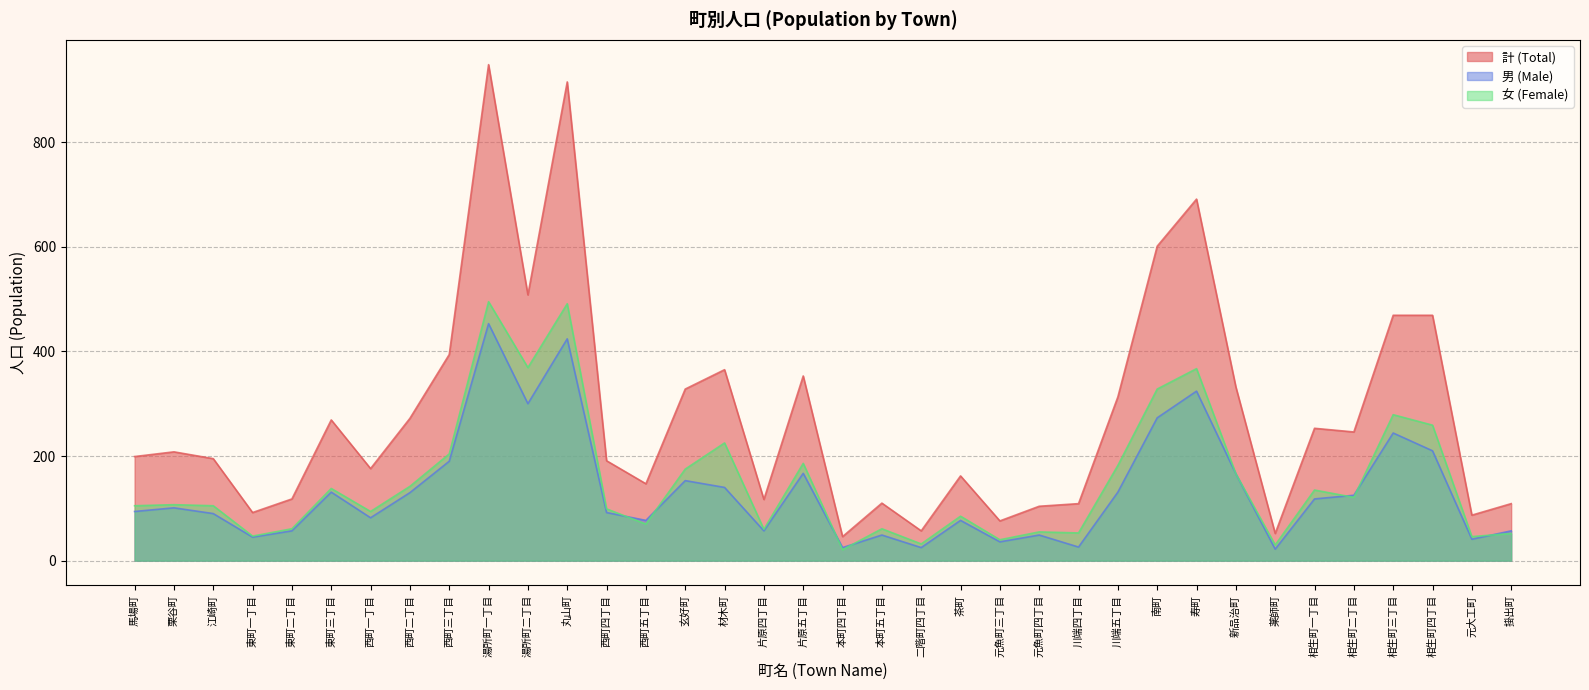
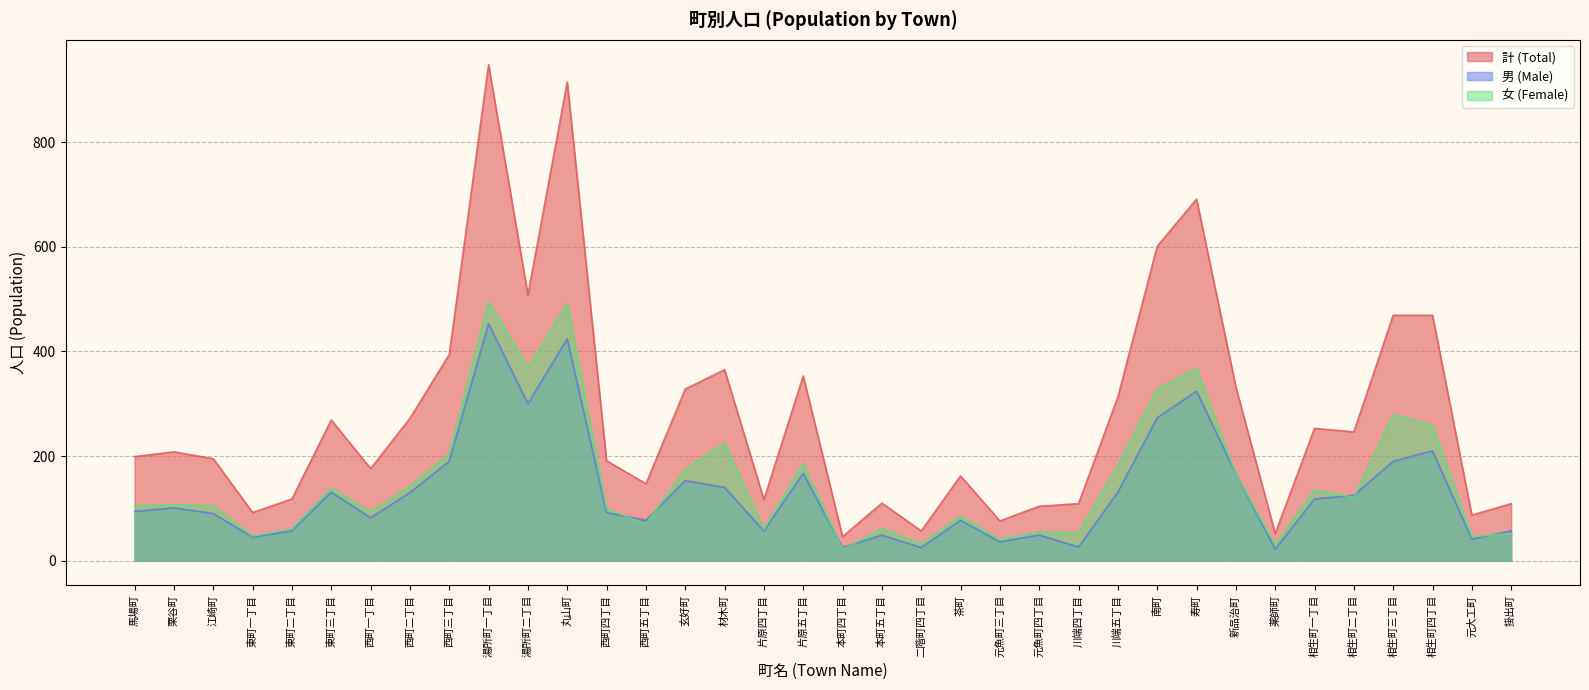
男 (Male), 相生町三丁目: 240 -> 190
